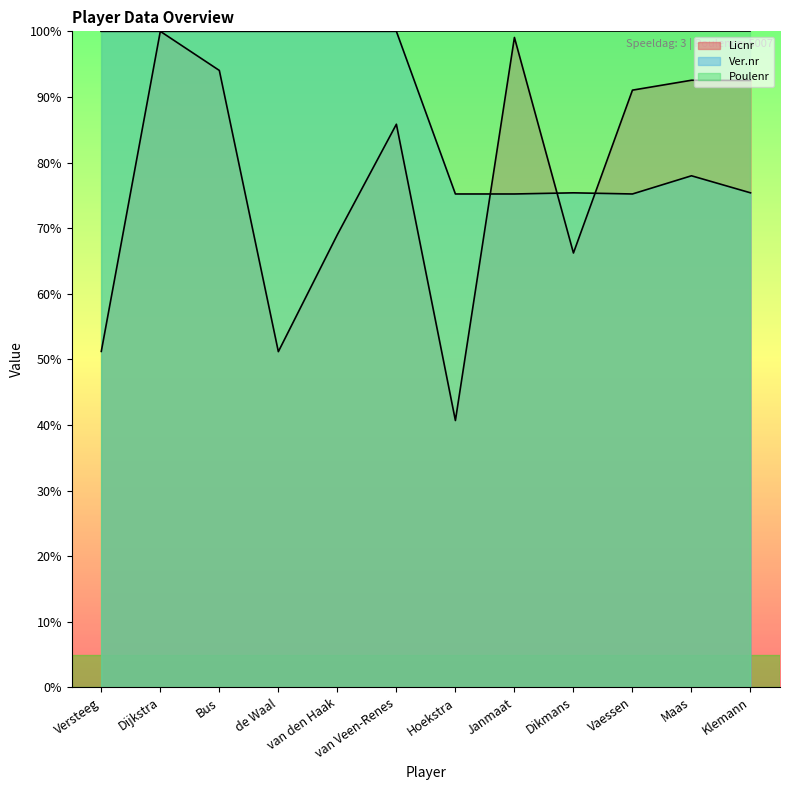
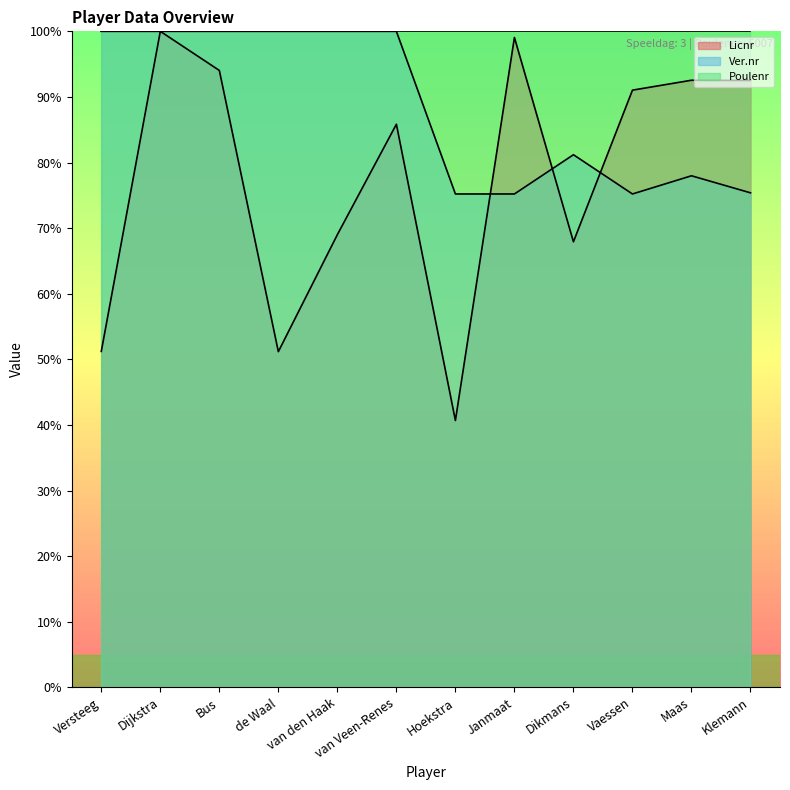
Licnr, Dikmans: 66% -> 68%
Ver.nr, Dikmans: 75% -> 81%
